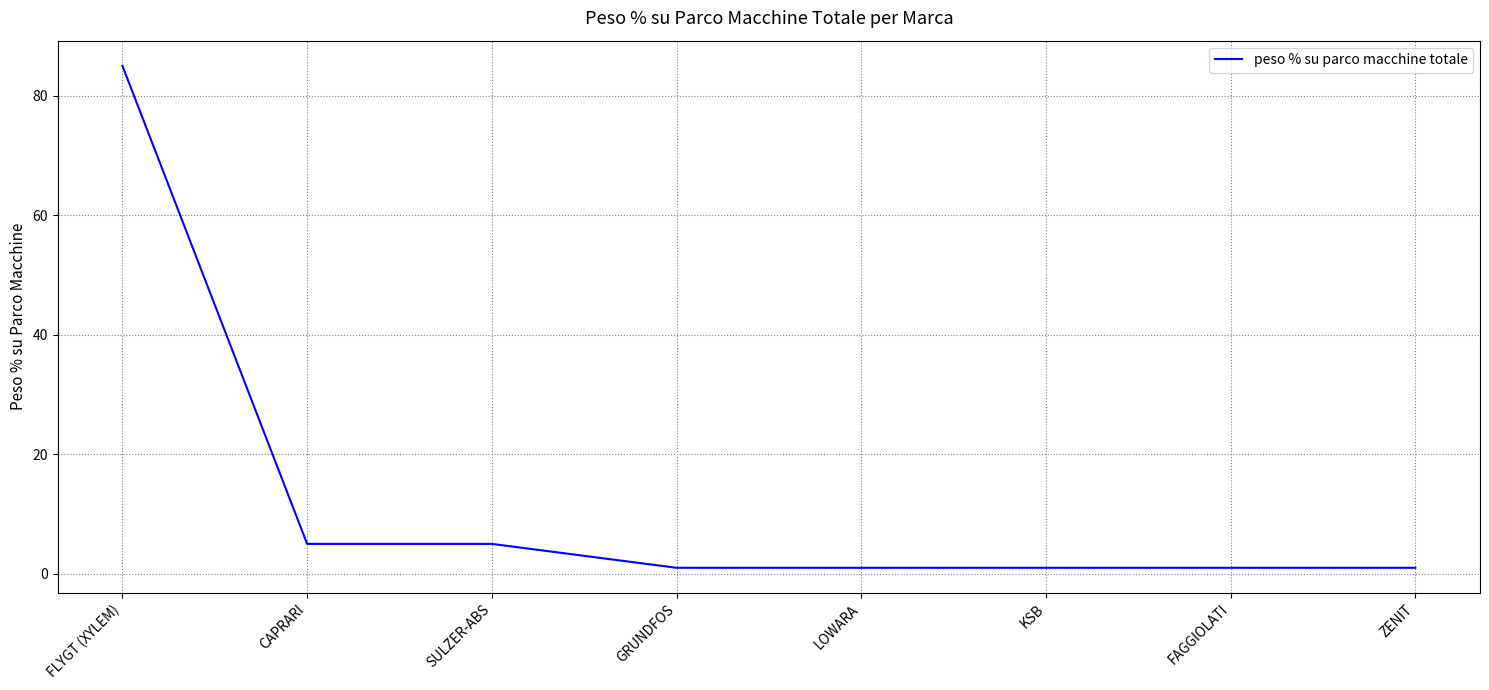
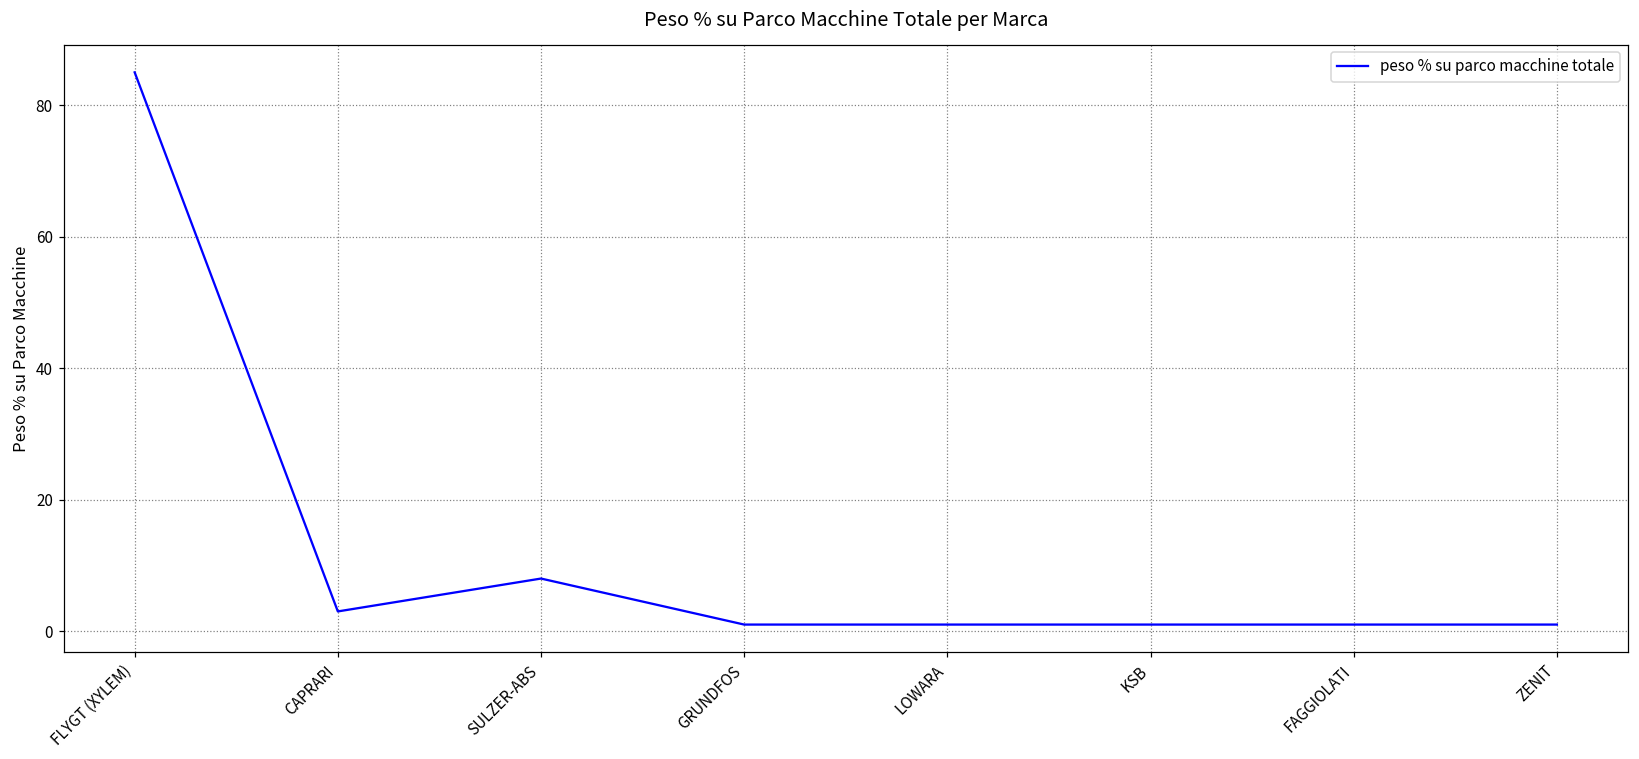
CAPRARI: 5 -> 3
SULZER-ABS: 5 -> 8
